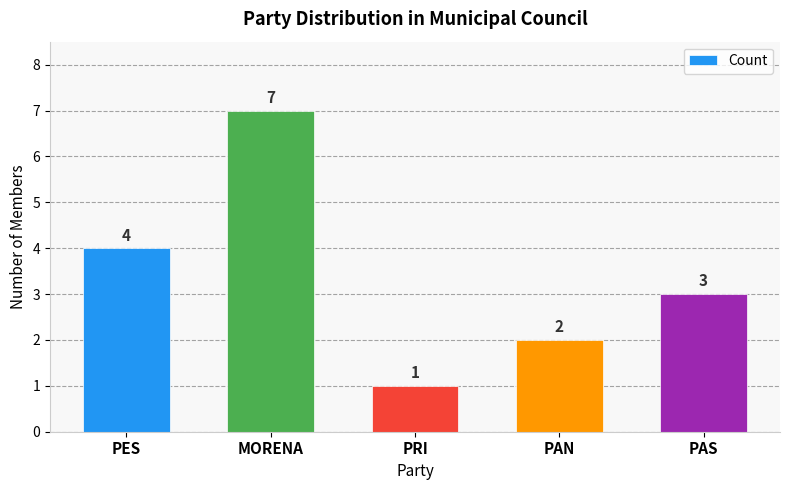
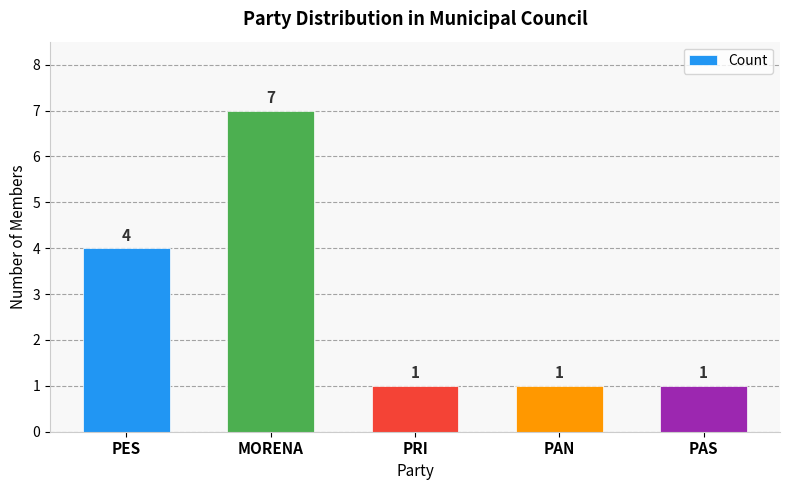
PAN: 2 -> 1
PAS: 3 -> 1
